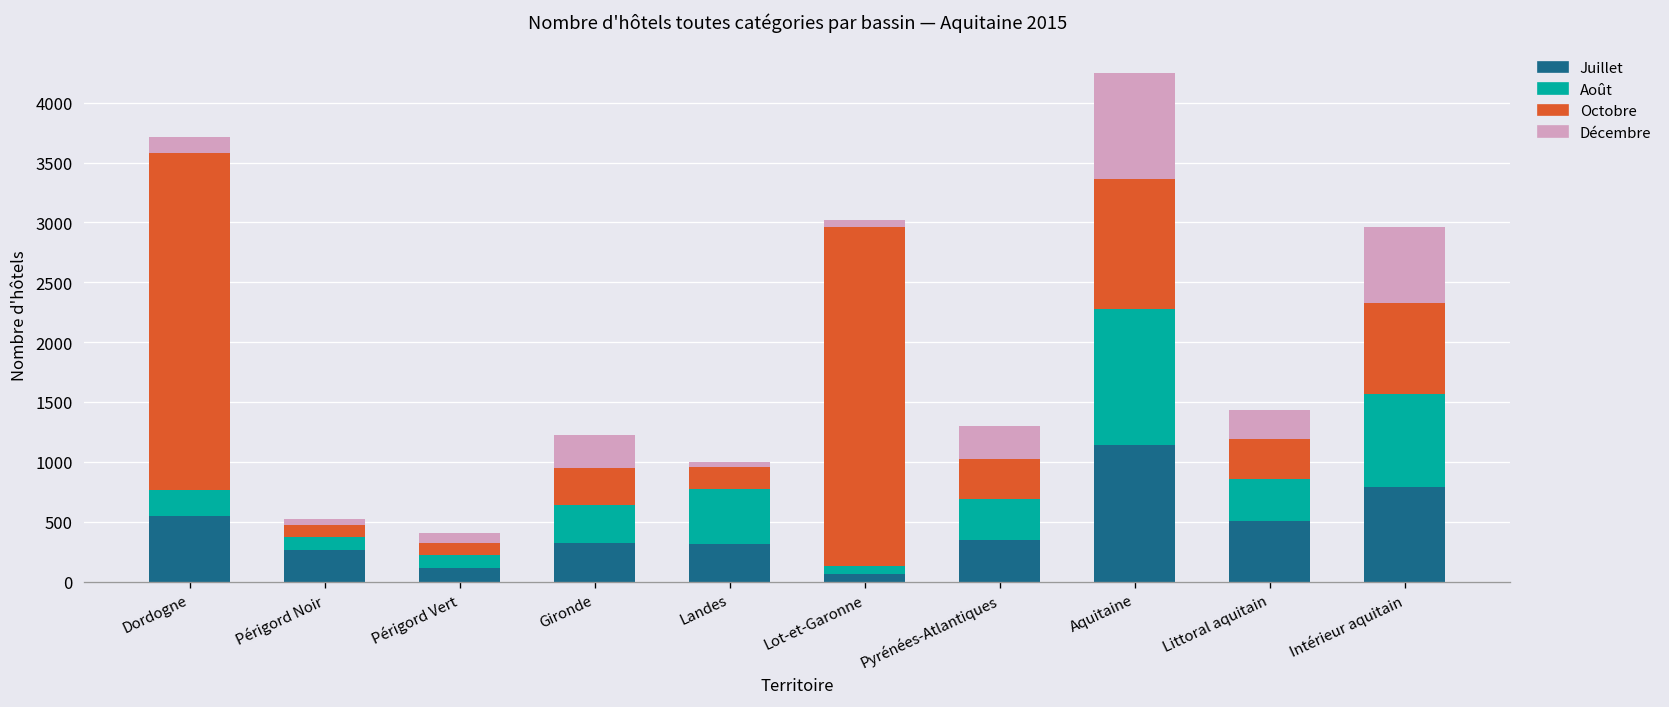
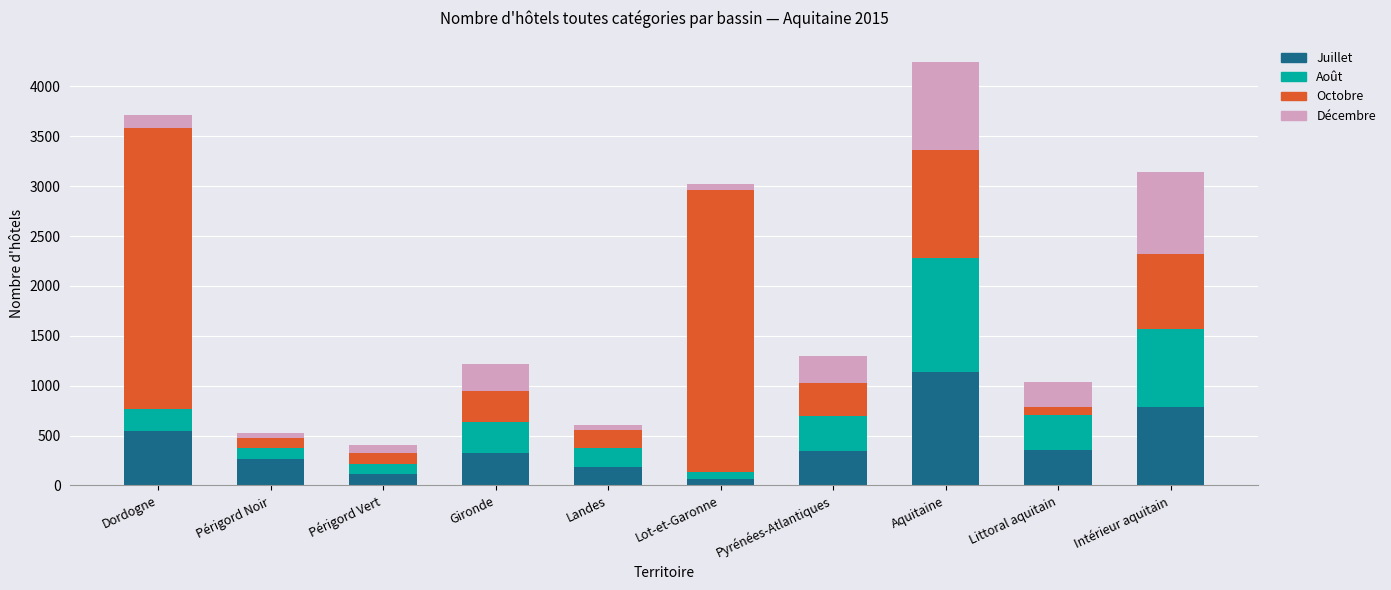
Juillet, Landes: 300 -> 200
Août, Landes: 500 -> 200
Juillet, Littoral aquitain: 500 -> 400
Octobre, Littoral aquitain: 300 -> 100
Décembre, Intérieur aquitain: 600 -> 800
